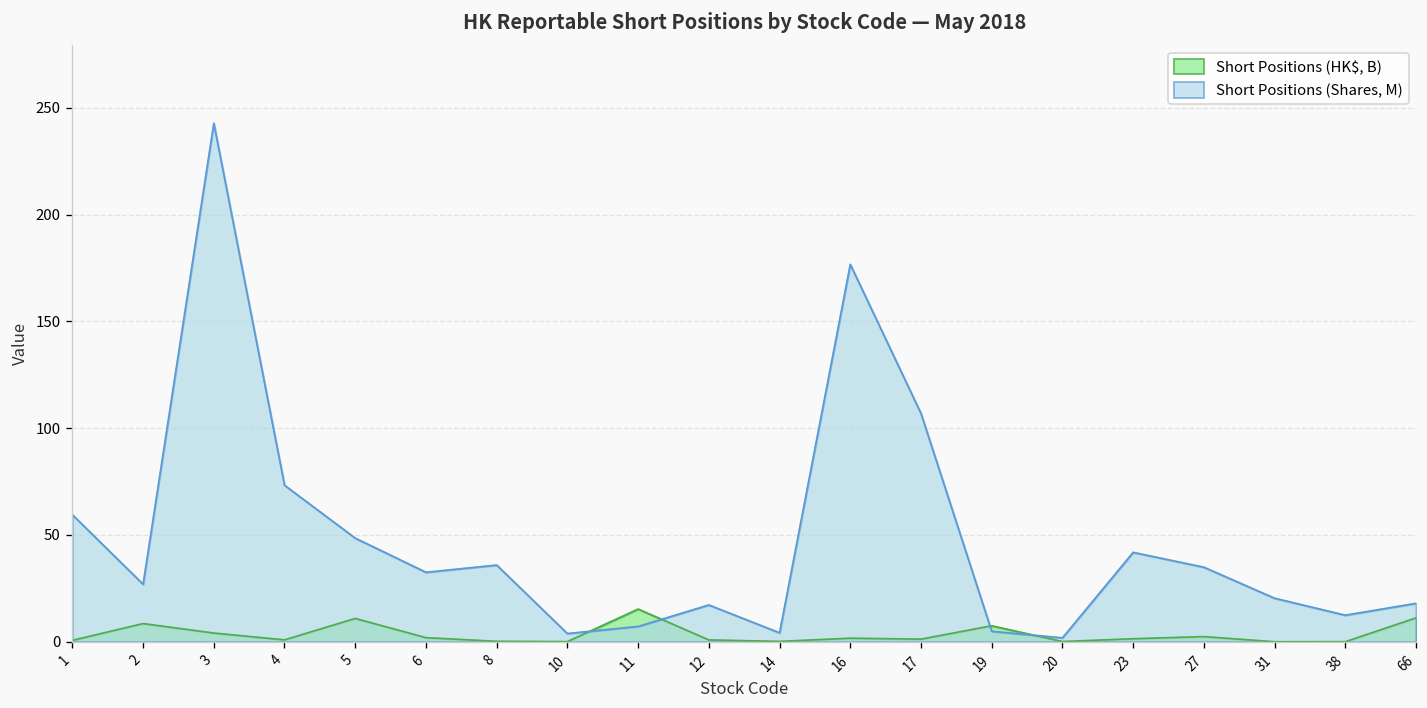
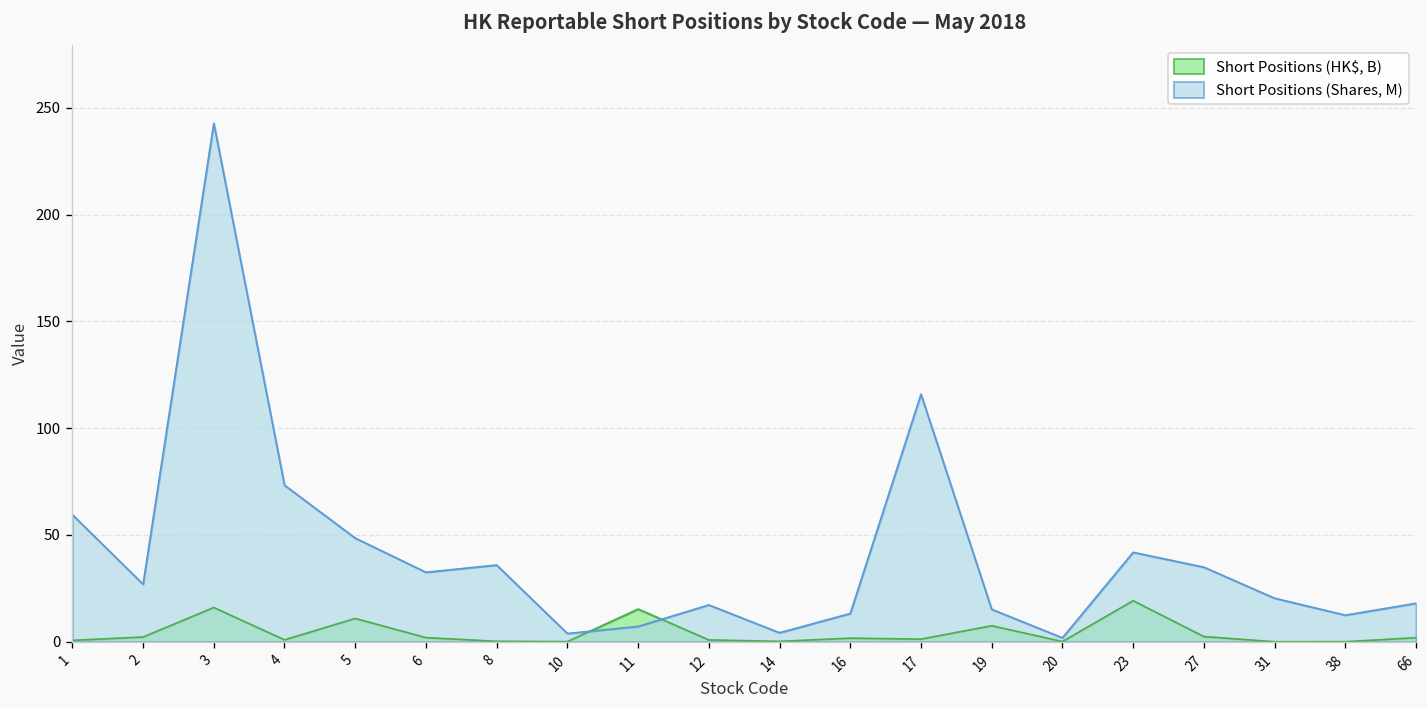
Short Positions (HK$, B), 2: 9 -> 2
Short Positions (HK$, B), 3: 4 -> 16
Short Positions (Shares, M), 16: 177 -> 13
Short Positions (Shares, M), 17: 107 -> 116
Short Positions (Shares, M), 19: 5 -> 15
Short Positions (HK$, B), 23: 1 -> 19
Short Positions (HK$, B), 66: 11 -> 2
